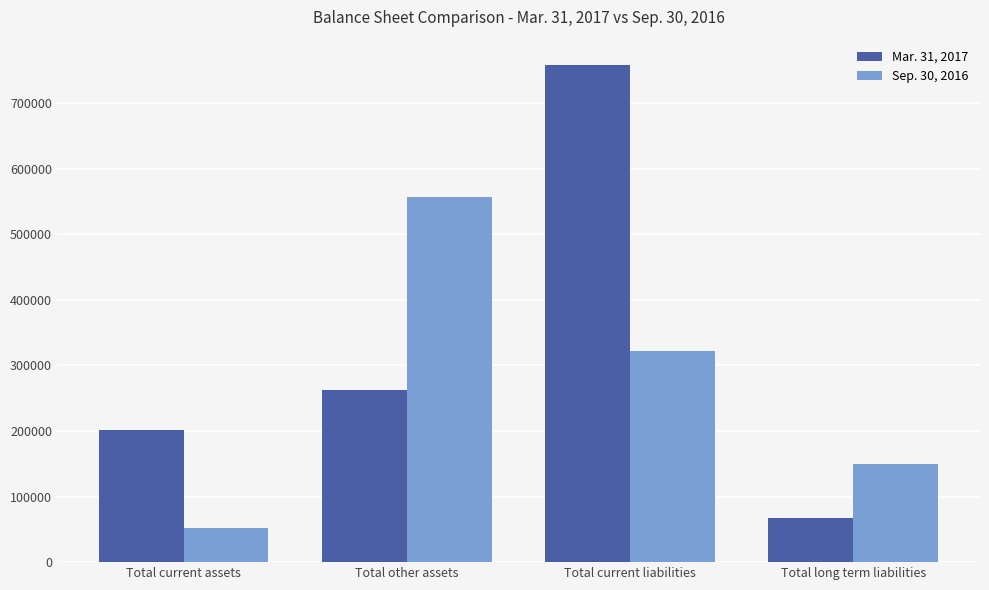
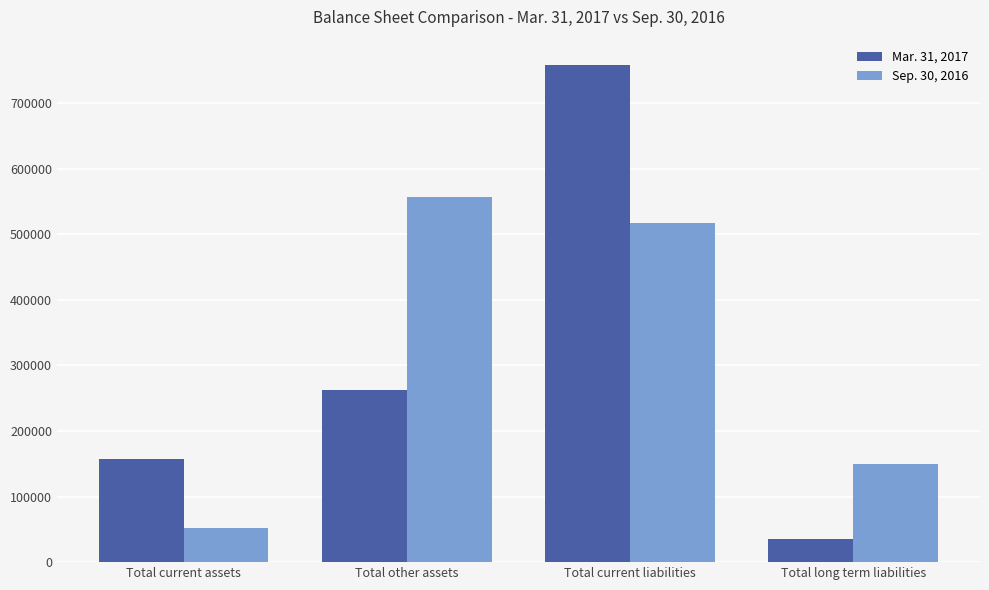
Mar. 31, 2017, Total current assets: 200000 -> 160000
Sep. 30, 2016, Total current liabilities: 320000 -> 520000
Mar. 31, 2017, Total long term liabilities: 70000 -> 30000
